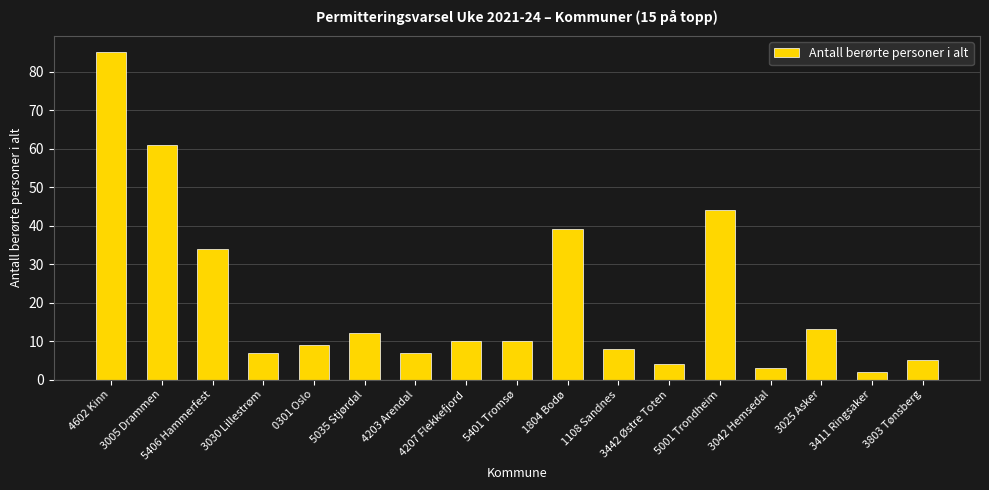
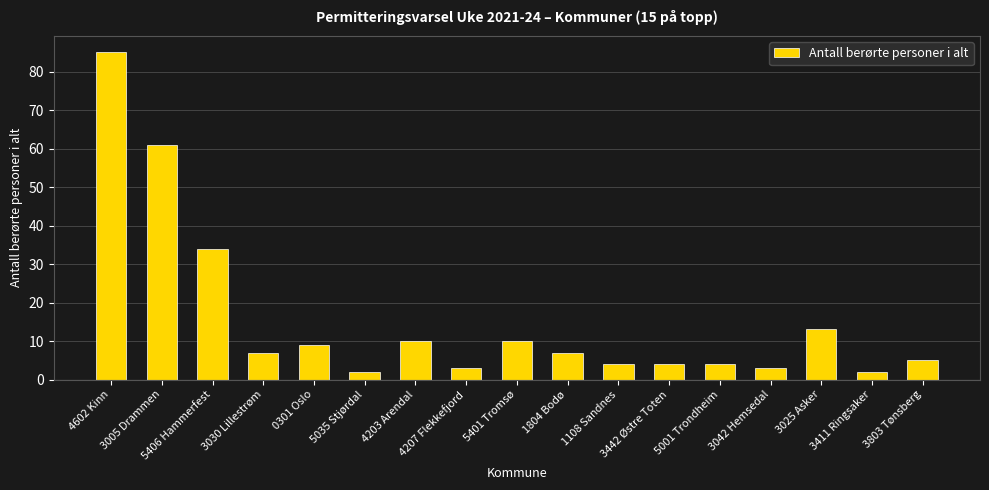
5035 Stjørdal: 12 -> 2
4203 Arendal: 7 -> 10
4207 Flekkefjord: 10 -> 3
1804 Bodø: 39 -> 7
1108 Sandnes: 8 -> 4
5001 Trondheim: 44 -> 4
